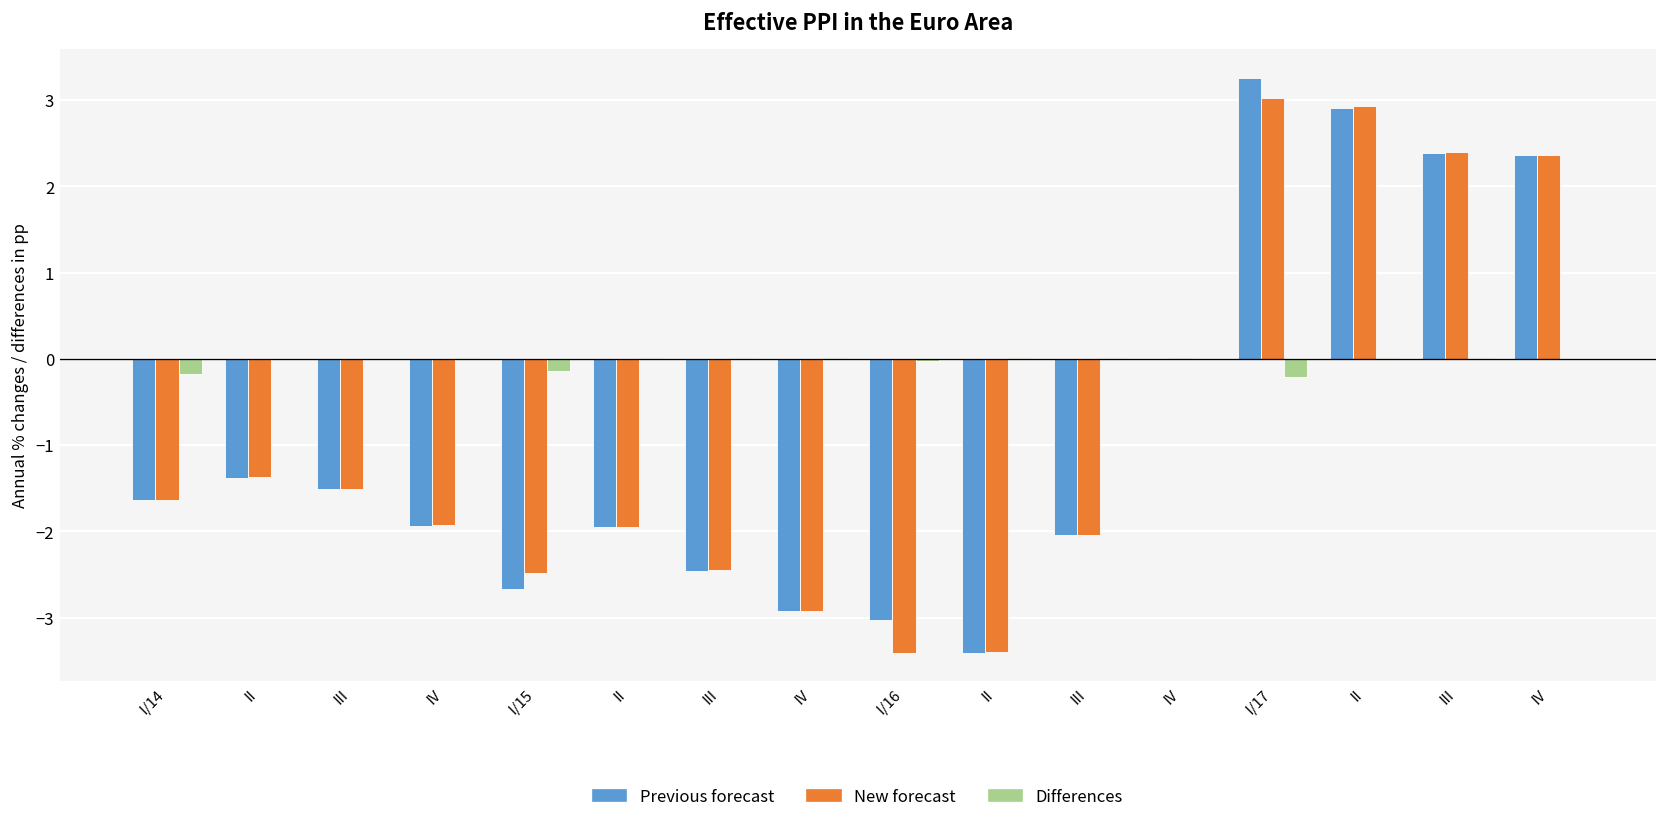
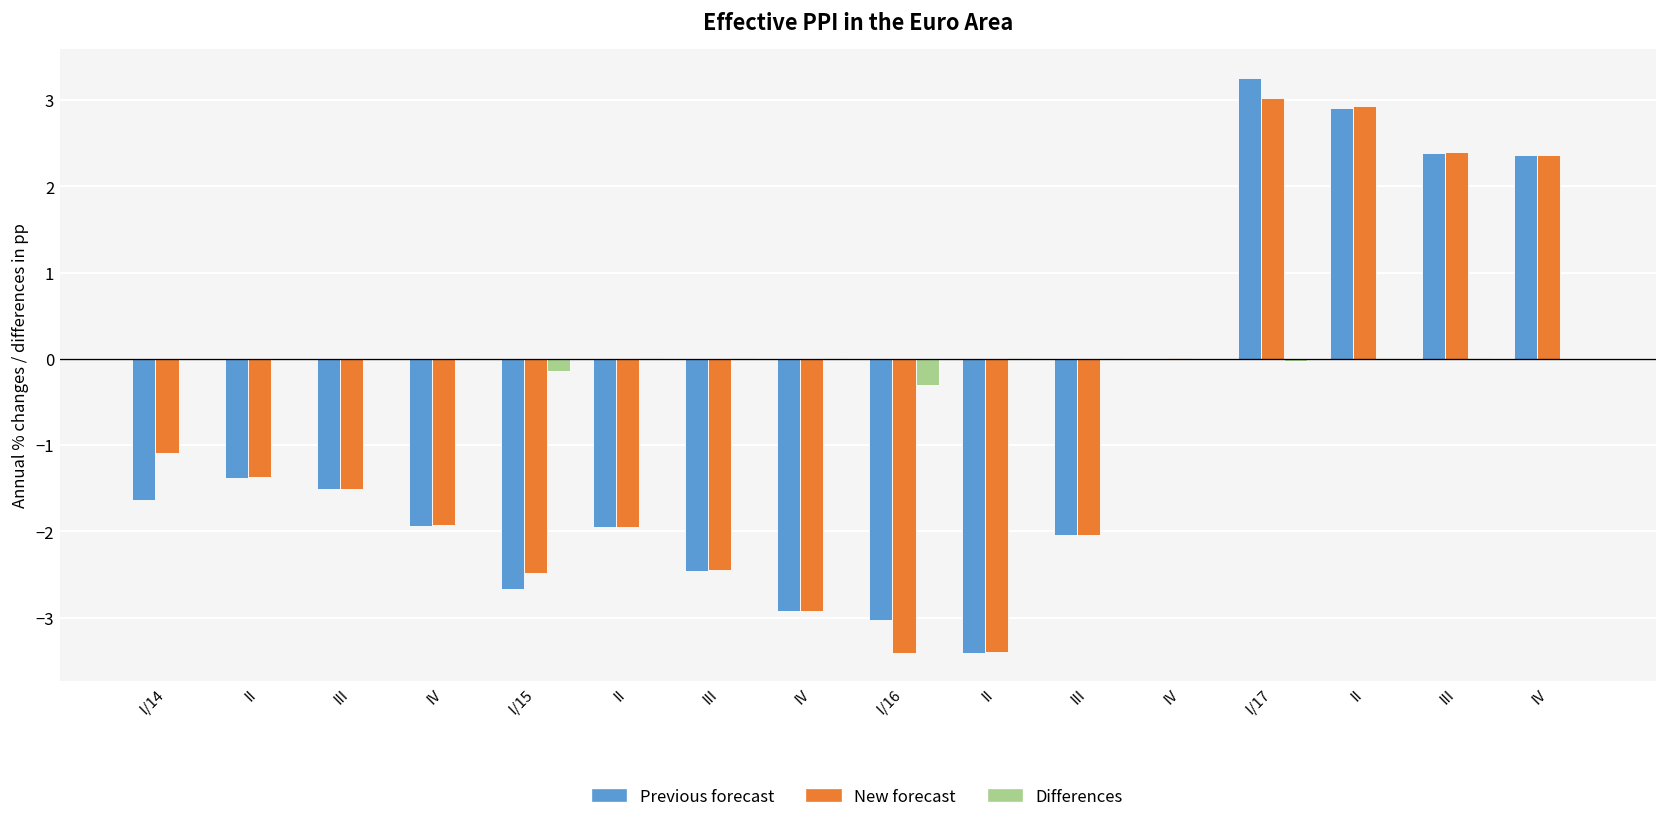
New forecast, I/14: -1.6 -> -1.1
Differences, I/14: -0.2 -> 0.0
Differences, I/16: 0.0 -> -0.3
Differences, I/17: -0.2 -> 0.0
